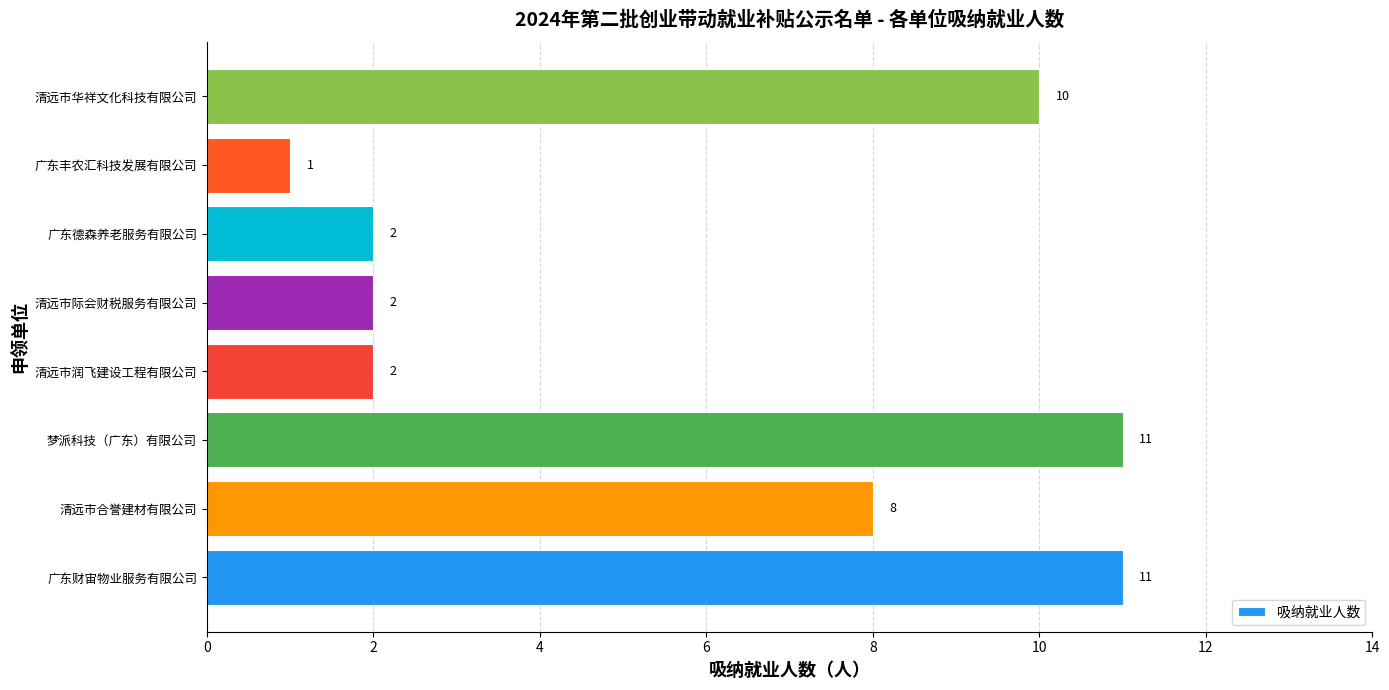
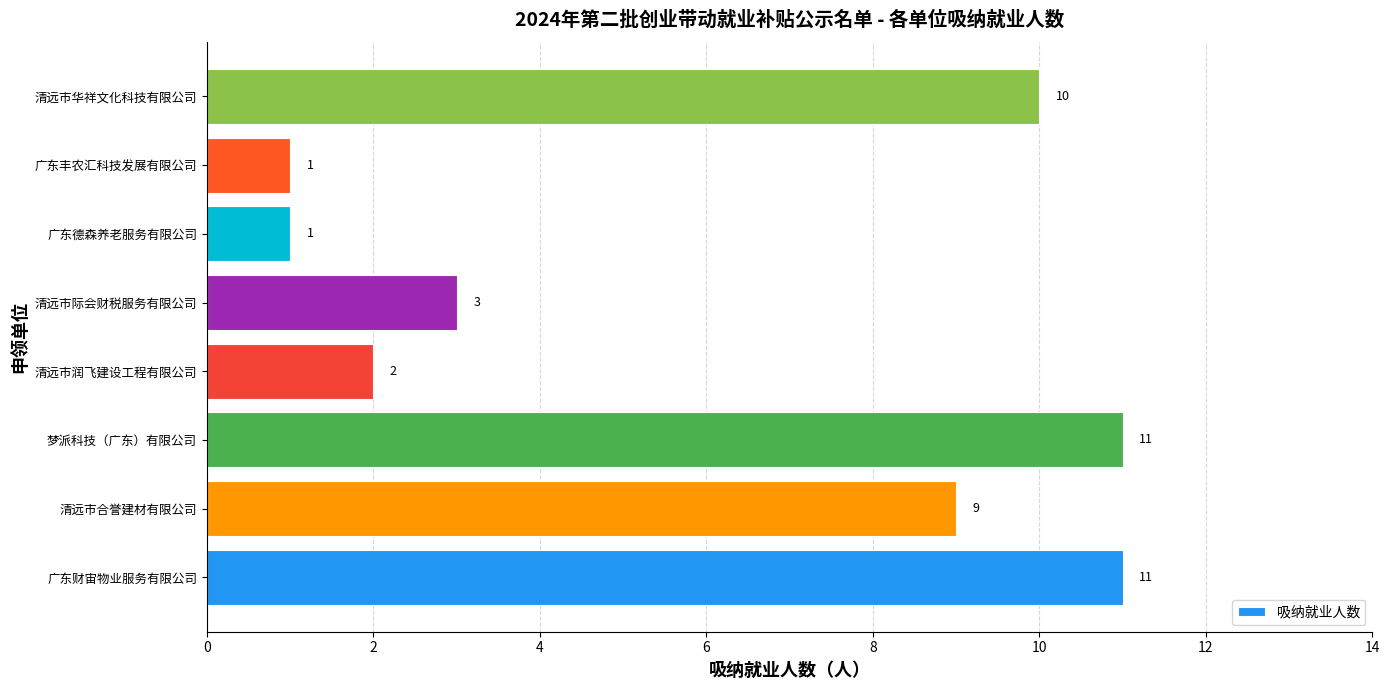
广东德森养老服务有限公司: 2 -> 1
清远市际会财税服务有限公司: 2 -> 3
清远市合誉建材有限公司: 8 -> 9
